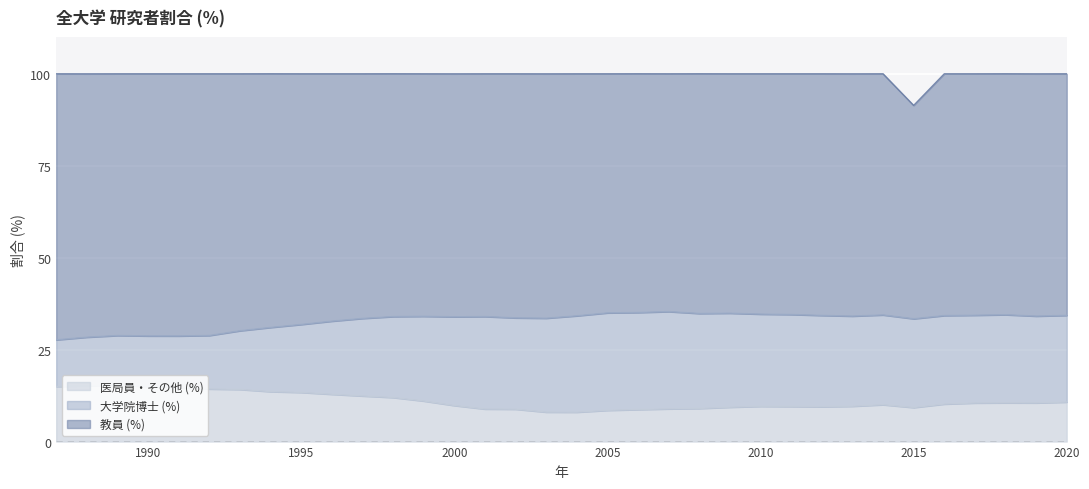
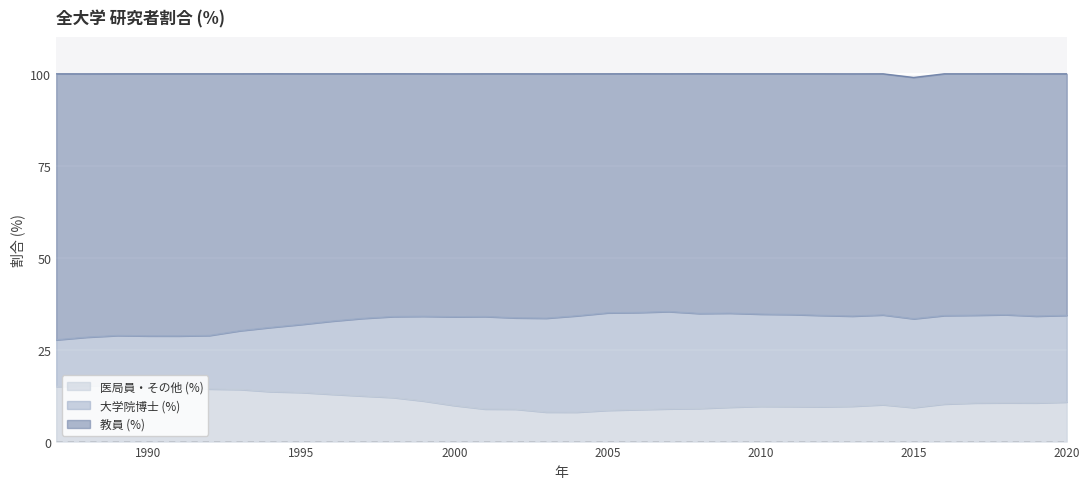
教員 (%), 2015: 58 -> 66
